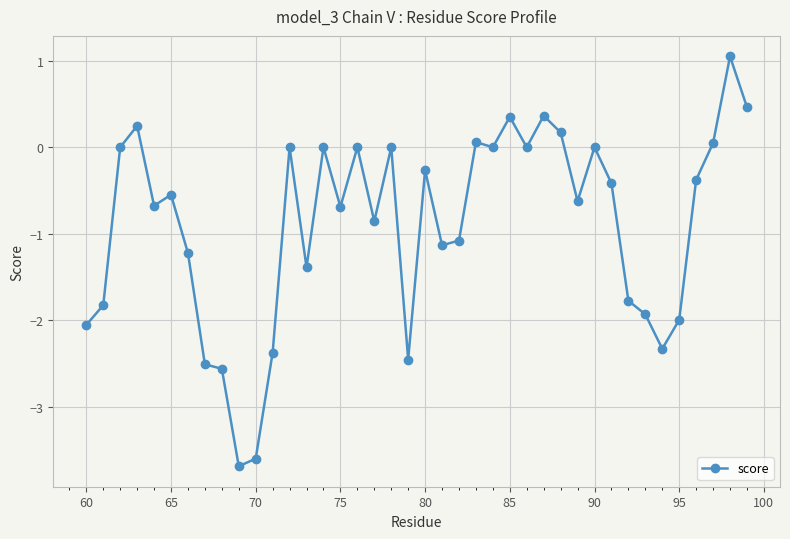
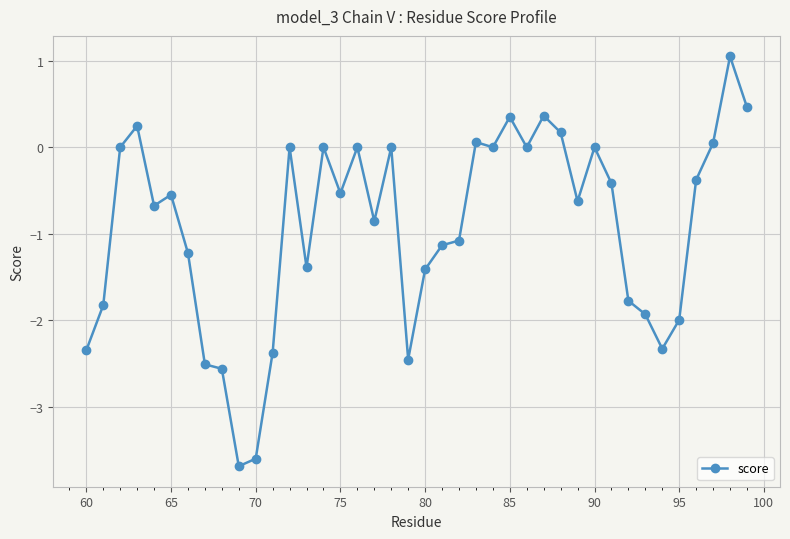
60: -2.1 -> -2.3
75: -0.7 -> -0.5
80: -0.3 -> -1.4
